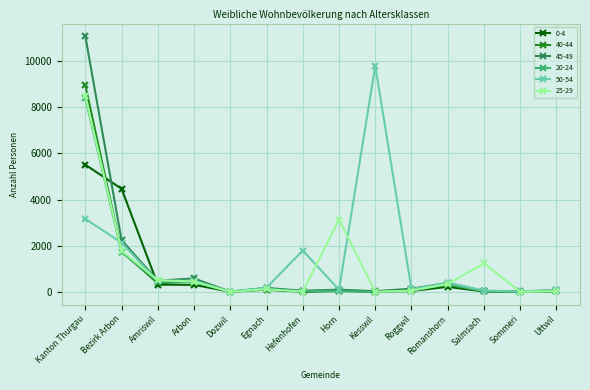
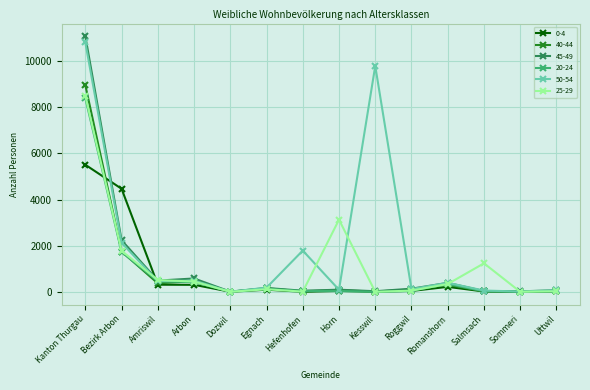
50-54, Kanton Thurgau: 3200 -> 10800
